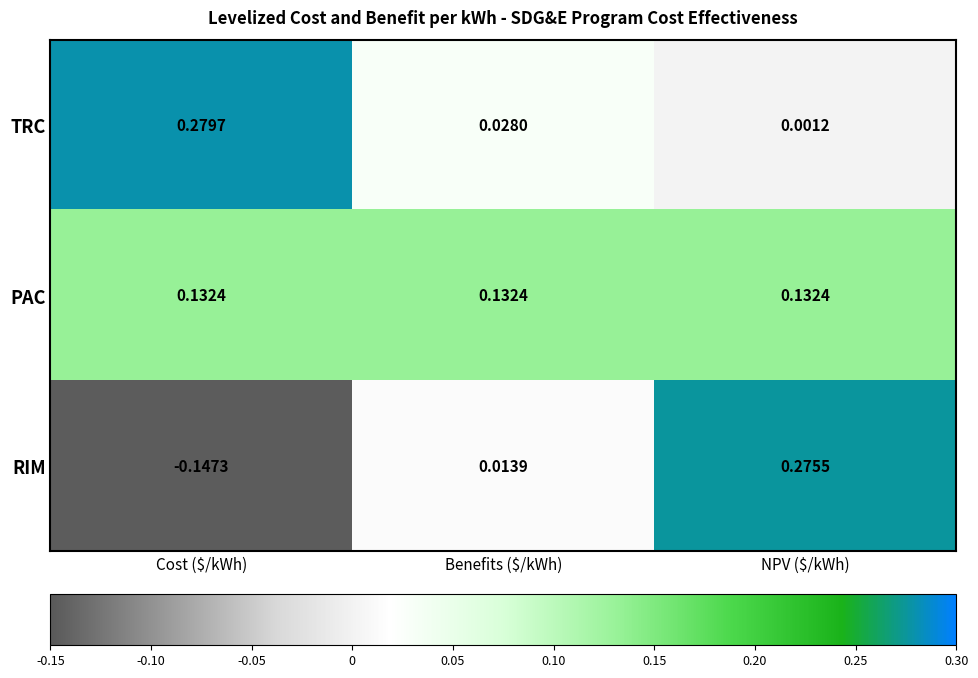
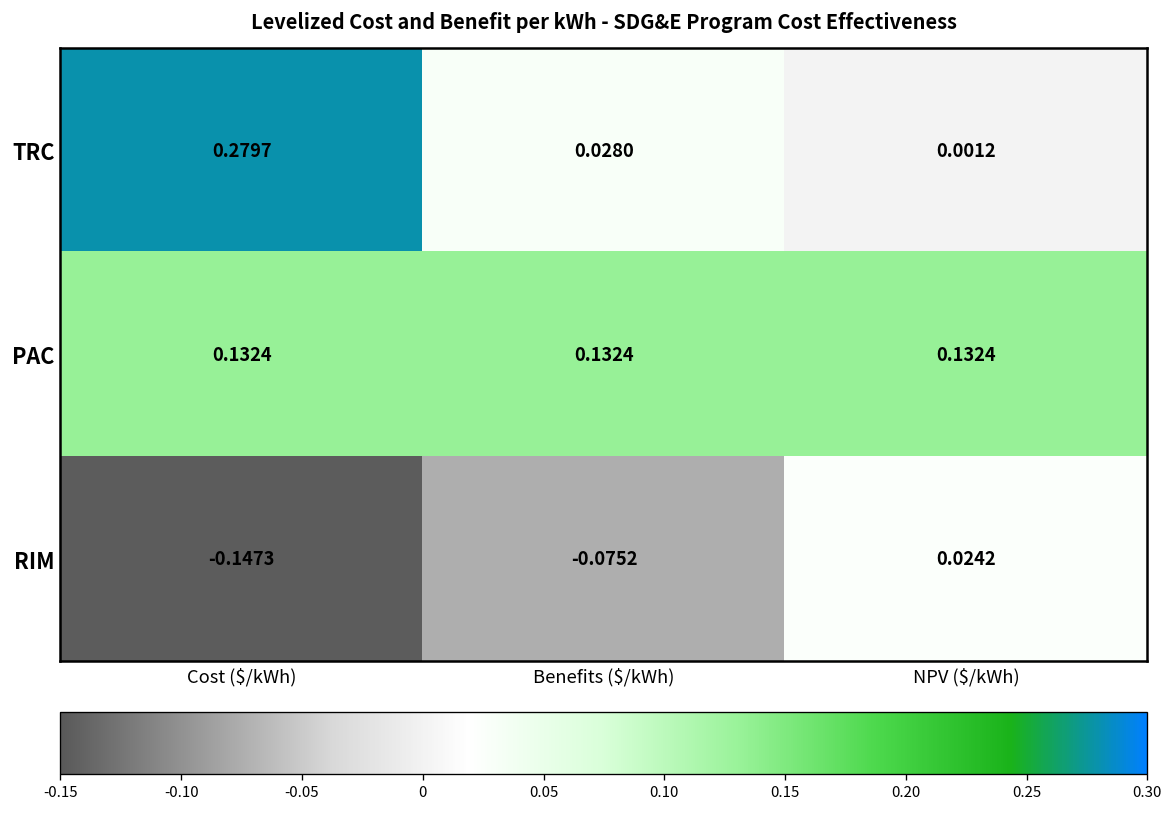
RIM, Benefits ($/kWh): 0.0139 -> -0.0752
RIM, NPV ($/kWh): 0.2755 -> 0.0242
